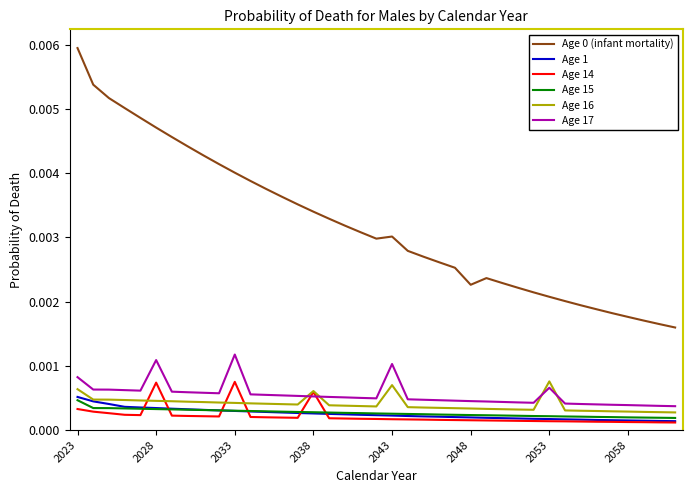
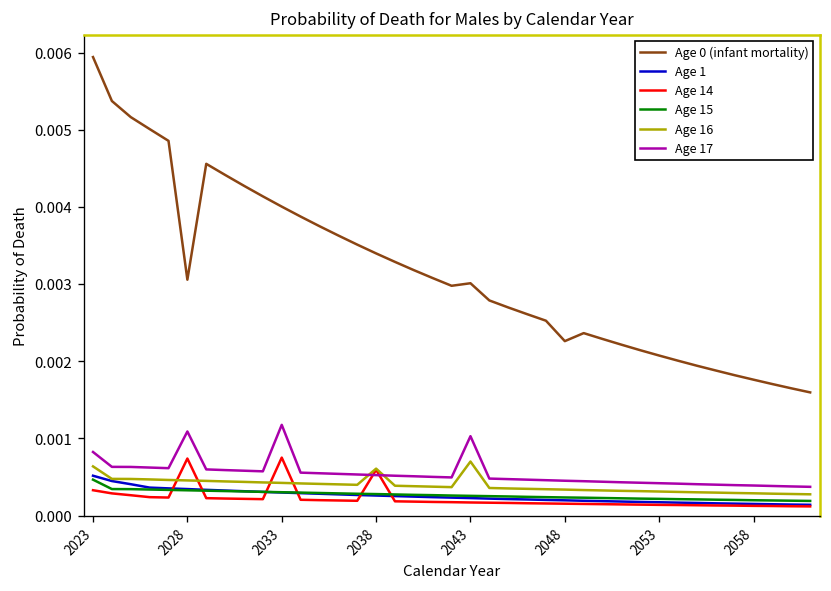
Age 0 (infant mortality), 2028: 0.0047 -> 0.0031
Age 16, 2053: 0.0008 -> 0.0003
Age 17, 2053: 0.0007 -> 0.0004
